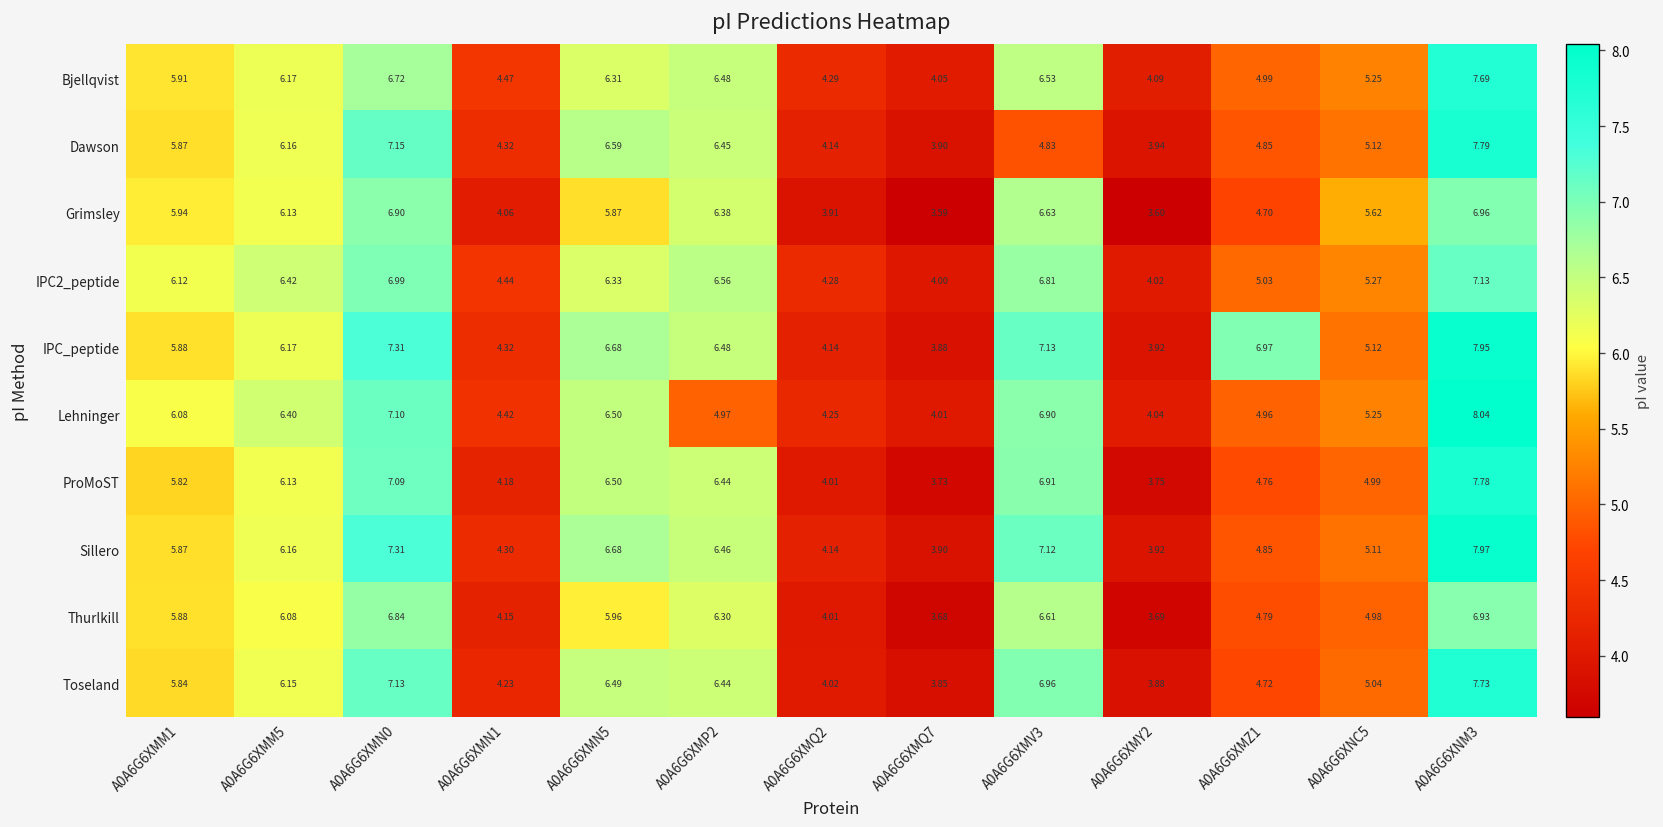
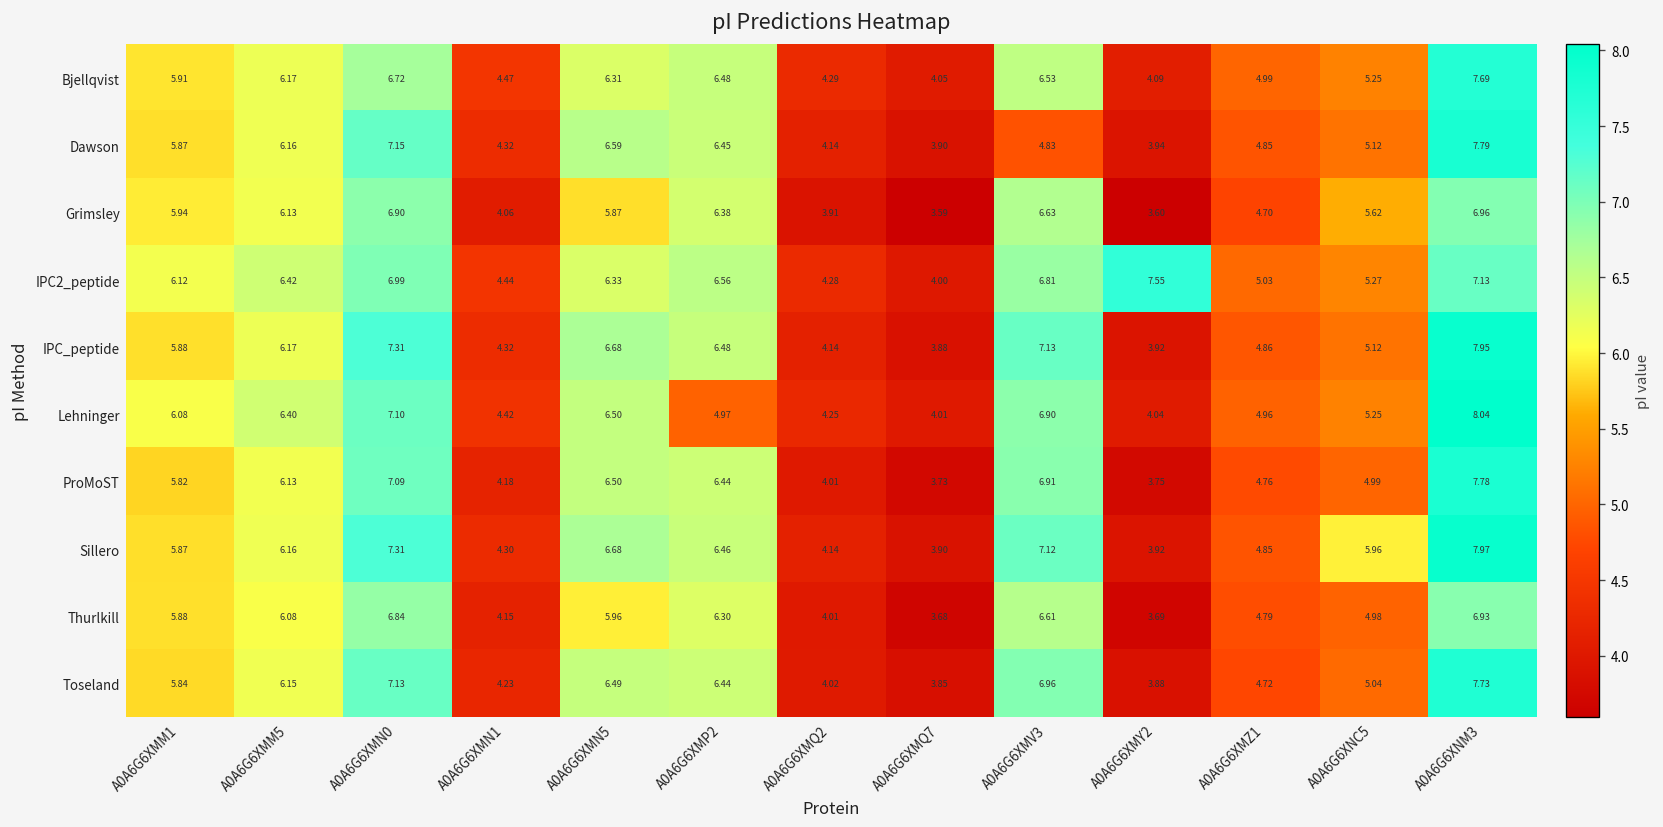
IPC2_peptide, A0A6G6XMY2: 4.02 -> 7.55
IPC_peptide, A0A6G6XMZ1: 6.97 -> 4.86
Sillero, A0A6G6XNC5: 5.11 -> 5.96
